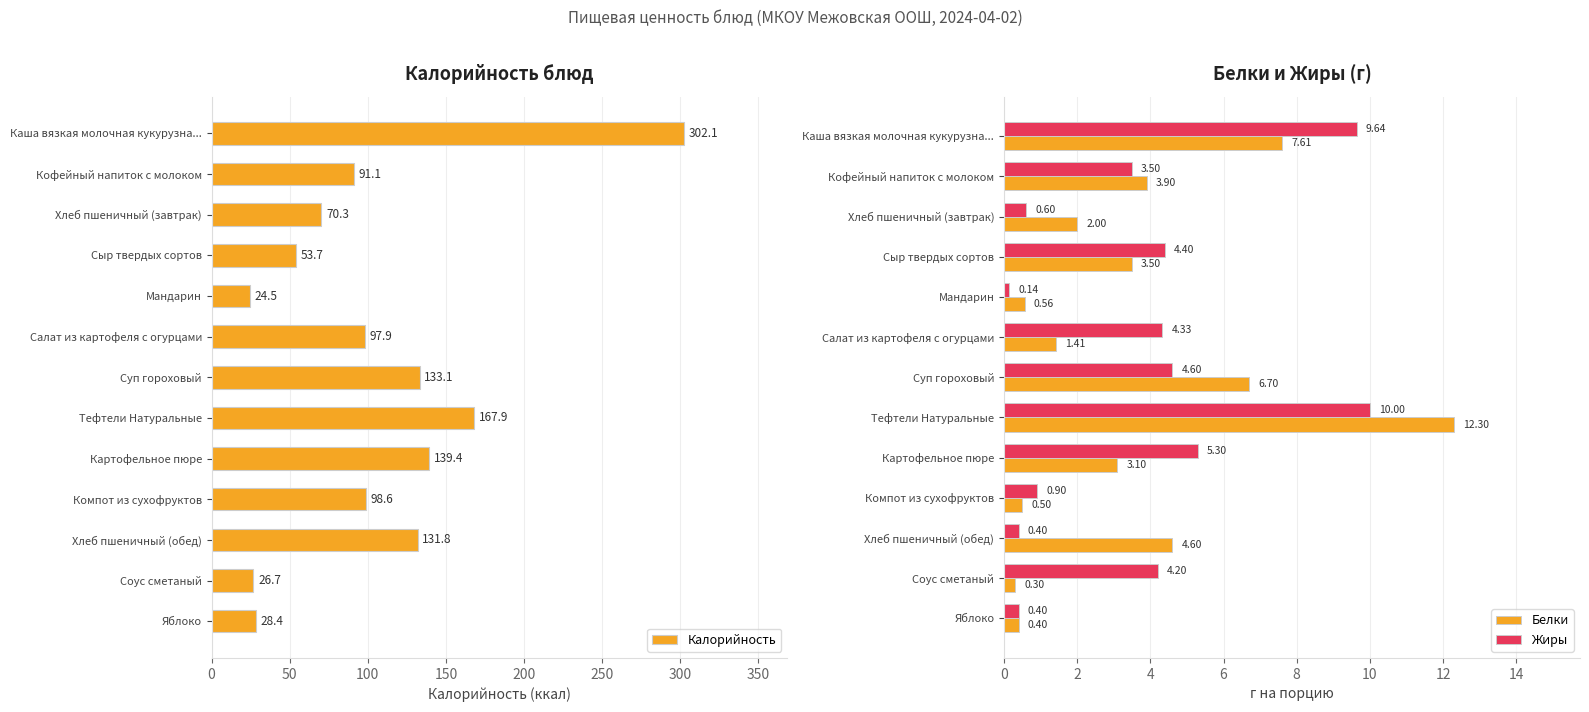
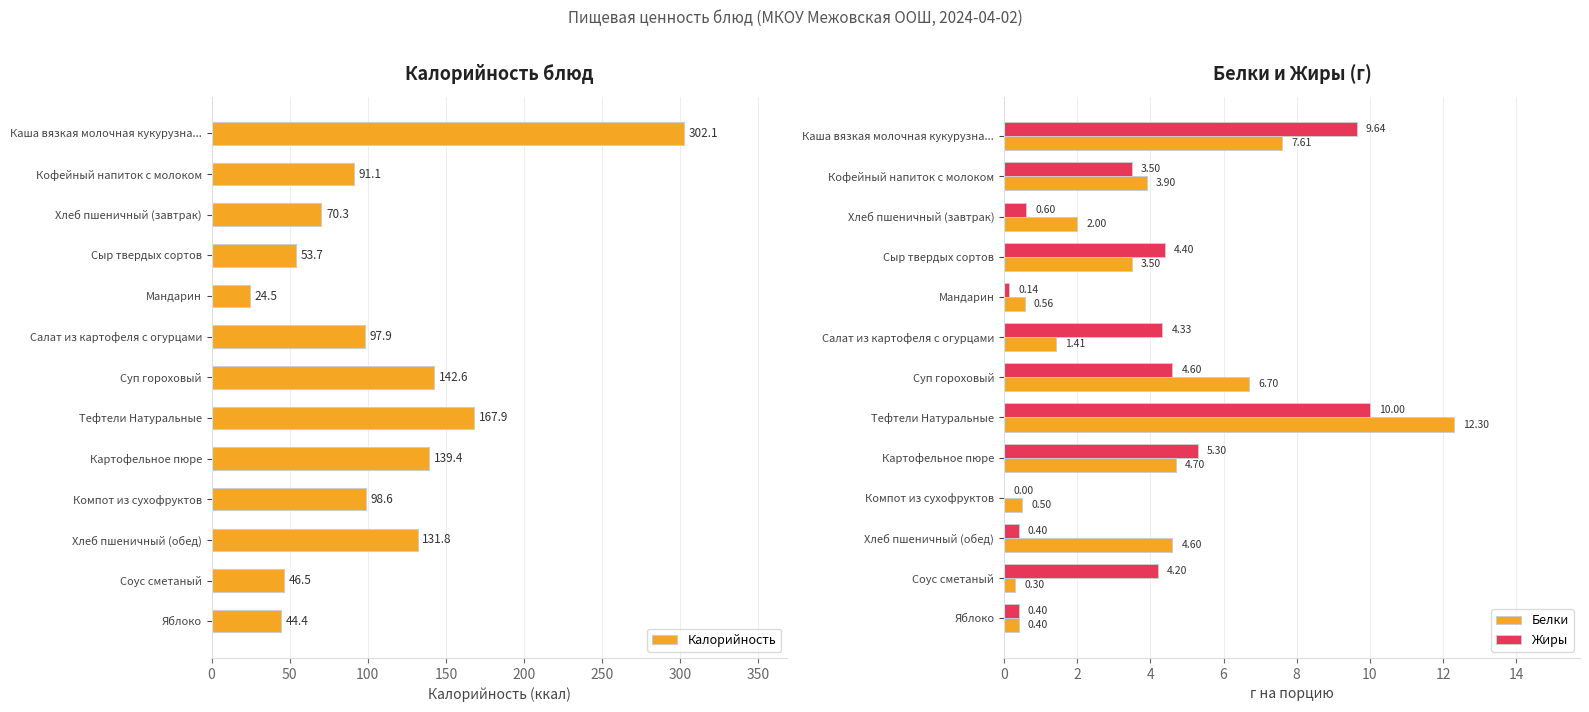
Калорийность блюд, Суп гороховый: 133.1 -> 142.6
Калорийность блюд, Соус сметаный: 26.7 -> 46.5
Калорийность блюд, Яблоко: 28.4 -> 44.4
Белки и Жиры (г), Белки, Картофельное пюре: 3.10 -> 4.70
Белки и Жиры (г), Жиры, Компот из сухофруктов: 0.90 -> 0.00
